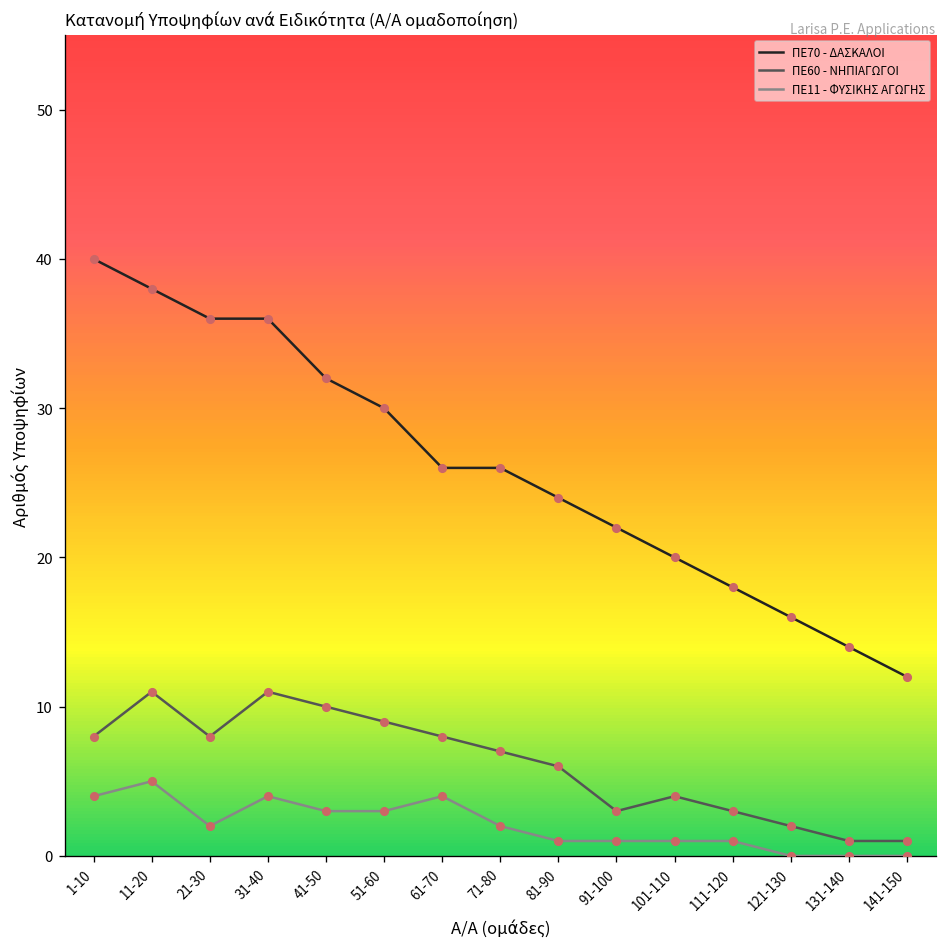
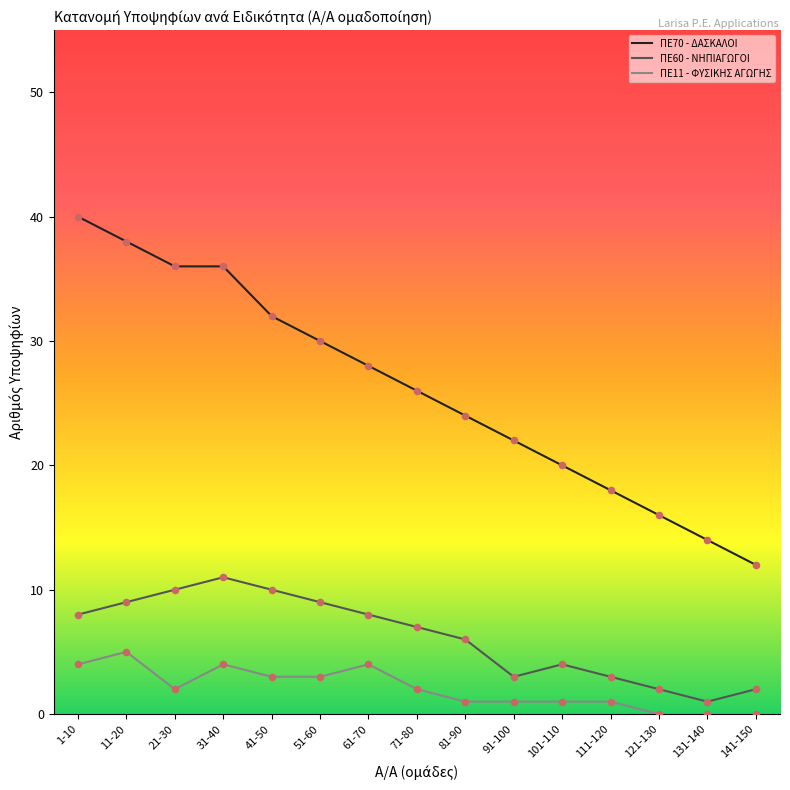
ΠΕ60 - ΝΗΠΙΑΓΩΓΟΙ, 11-20: 11 -> 9
ΠΕ60 - ΝΗΠΙΑΓΩΓΟΙ, 21-30: 8 -> 10
ΠΕ70 - ΔΑΣΚΑΛΟΙ, 61-70: 26 -> 28
ΠΕ60 - ΝΗΠΙΑΓΩΓΟΙ, 141-150: 1 -> 2
